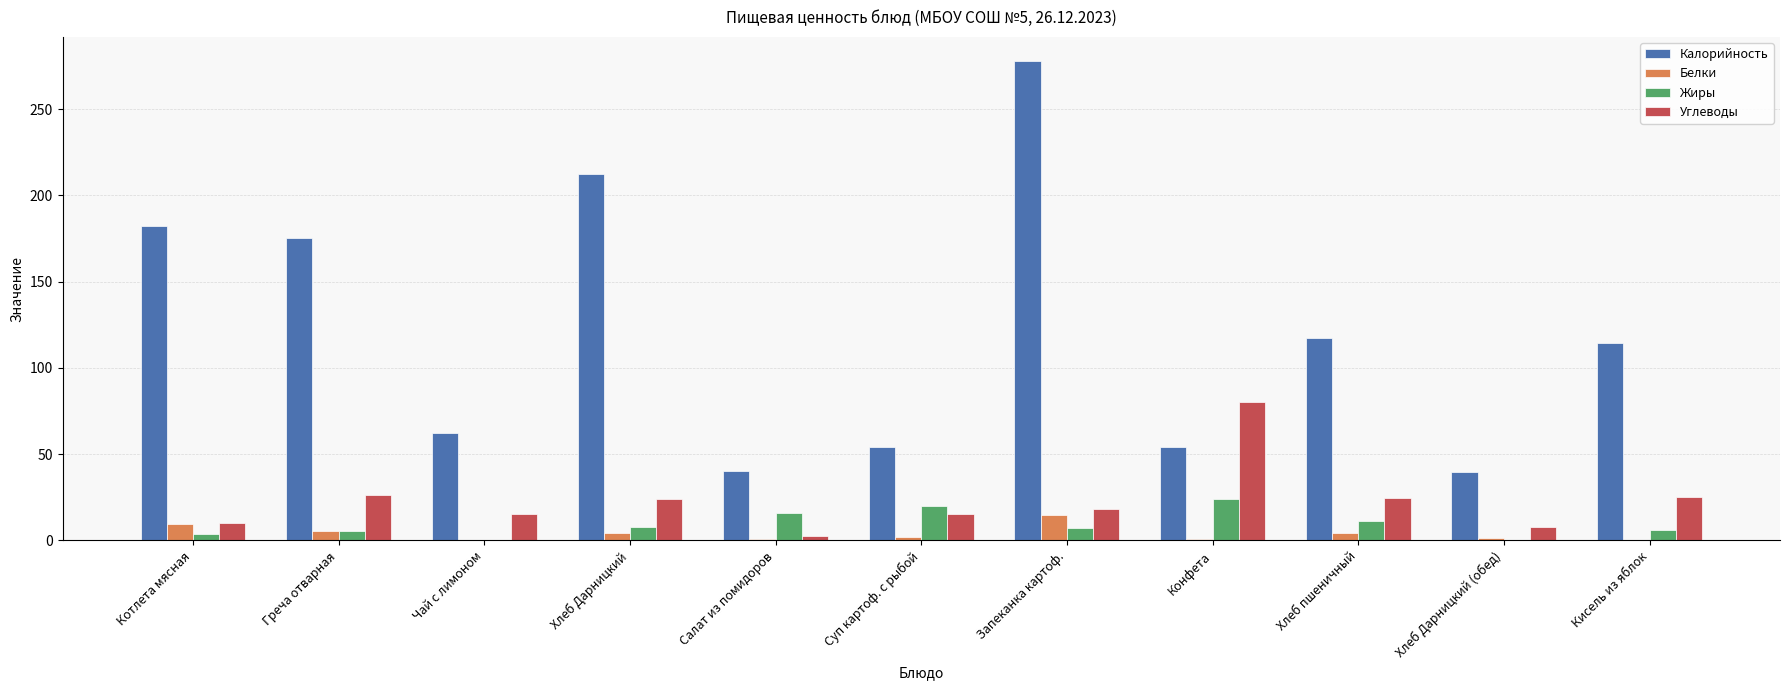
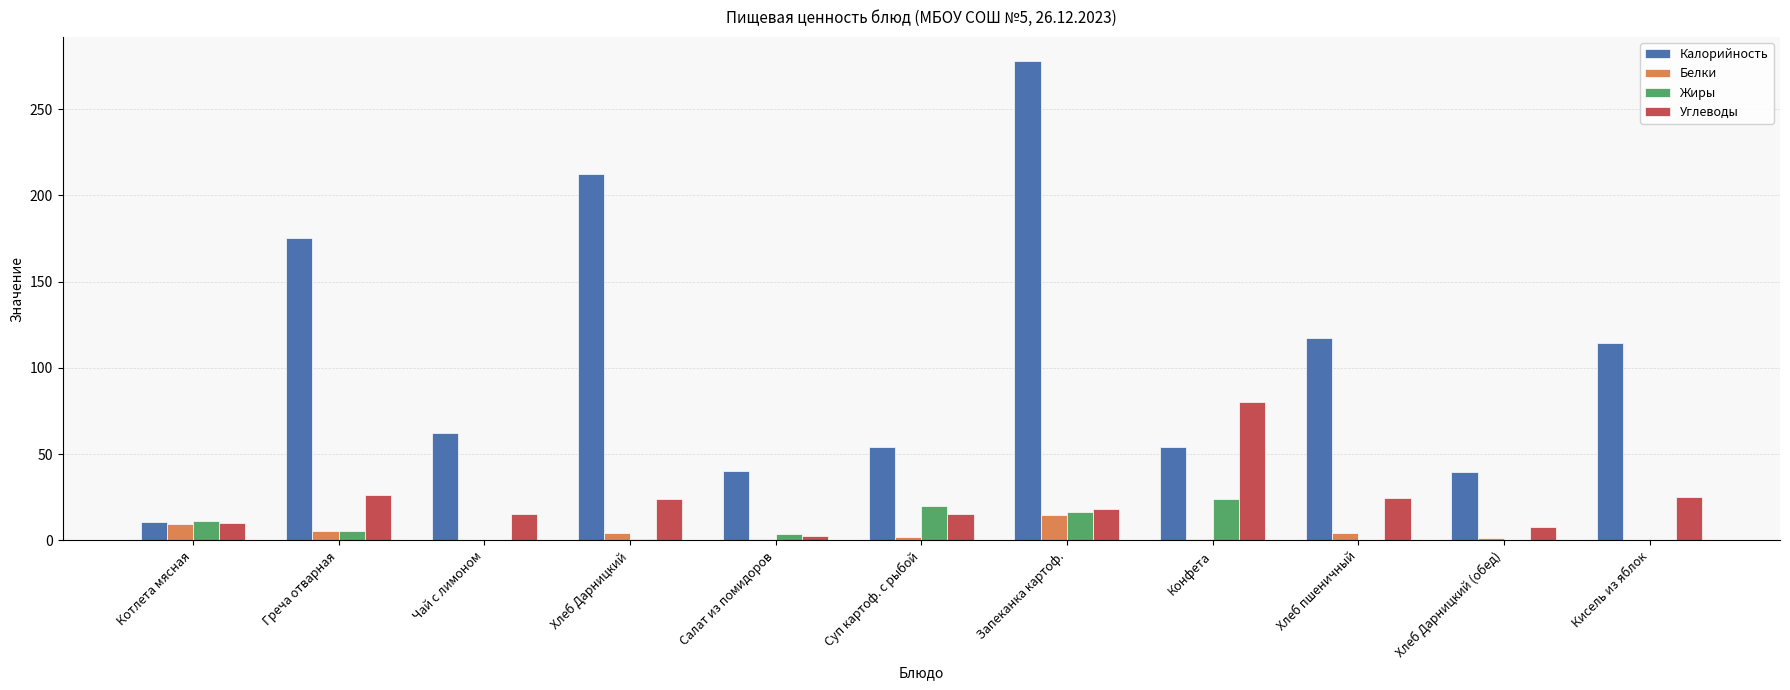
Калорийность, Котлета мясная: 182 -> 11
Жиры, Котлета мясная: 4 -> 11
Жиры, Хлеб Дарницкий: 8 -> 1
Жиры, Салат из помидоров: 16 -> 4
Жиры, Запеканка картоф.: 7 -> 17
Жиры, Хлеб пшеничный: 11 -> 0
Жиры, Кисель из яблок: 6 -> 0
